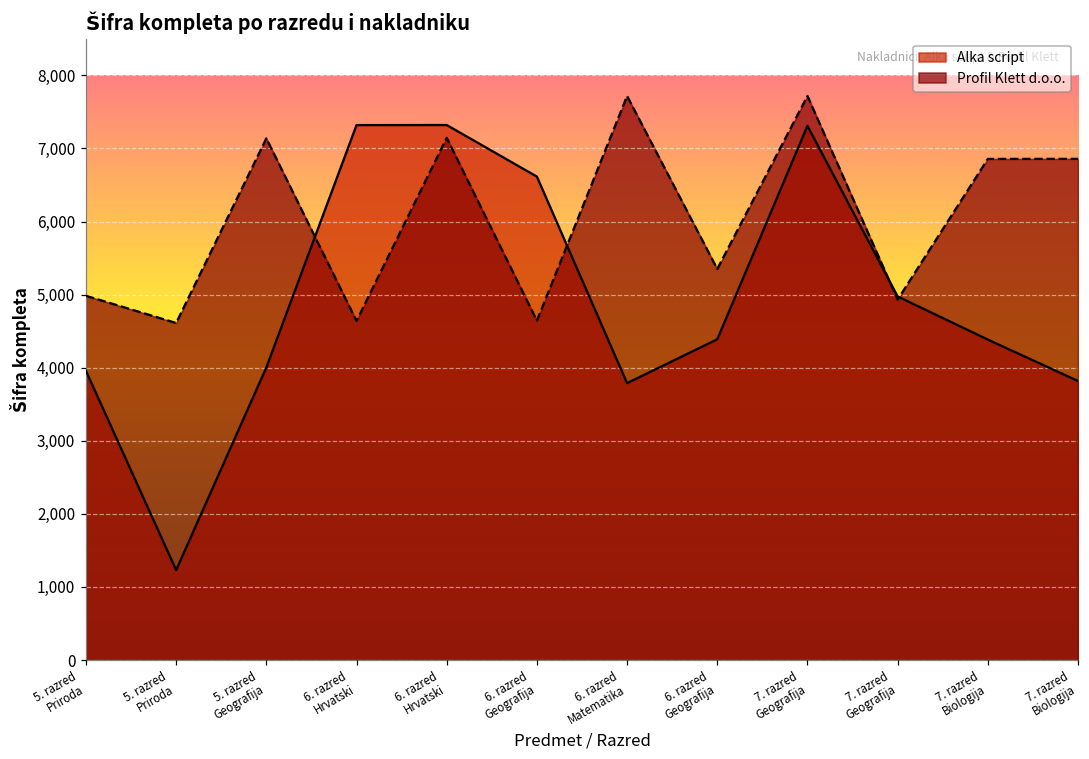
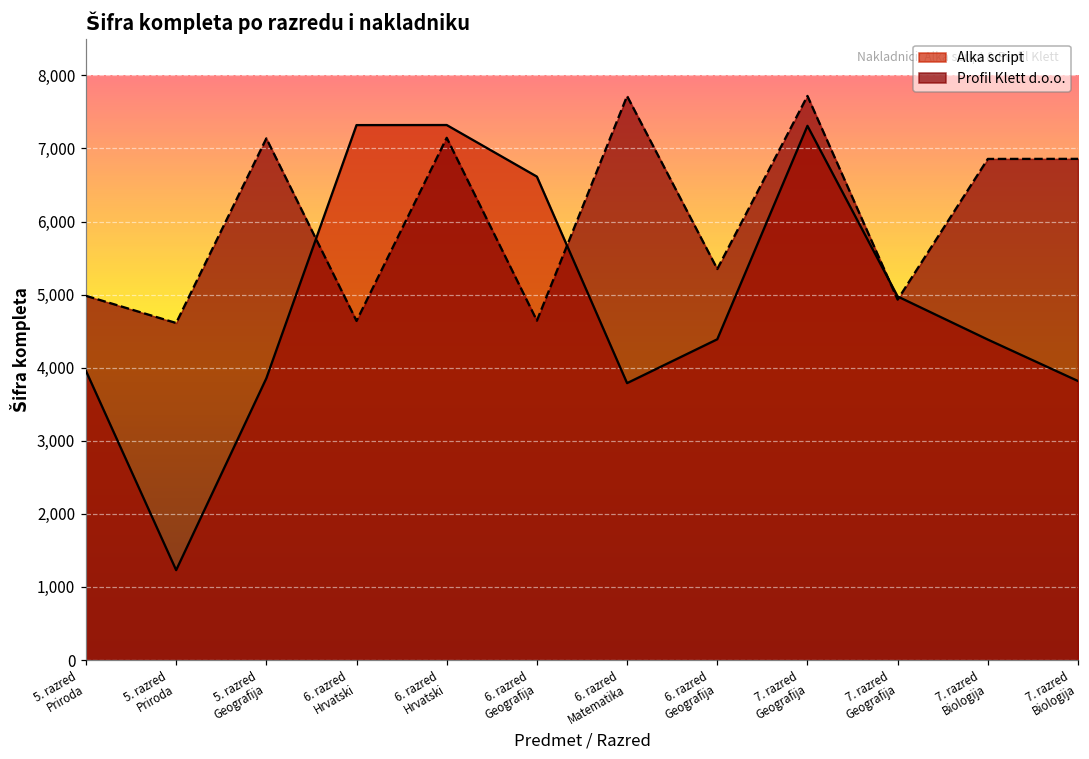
Alka script, 5. razred Geografija: 4,000 -> 3,900
